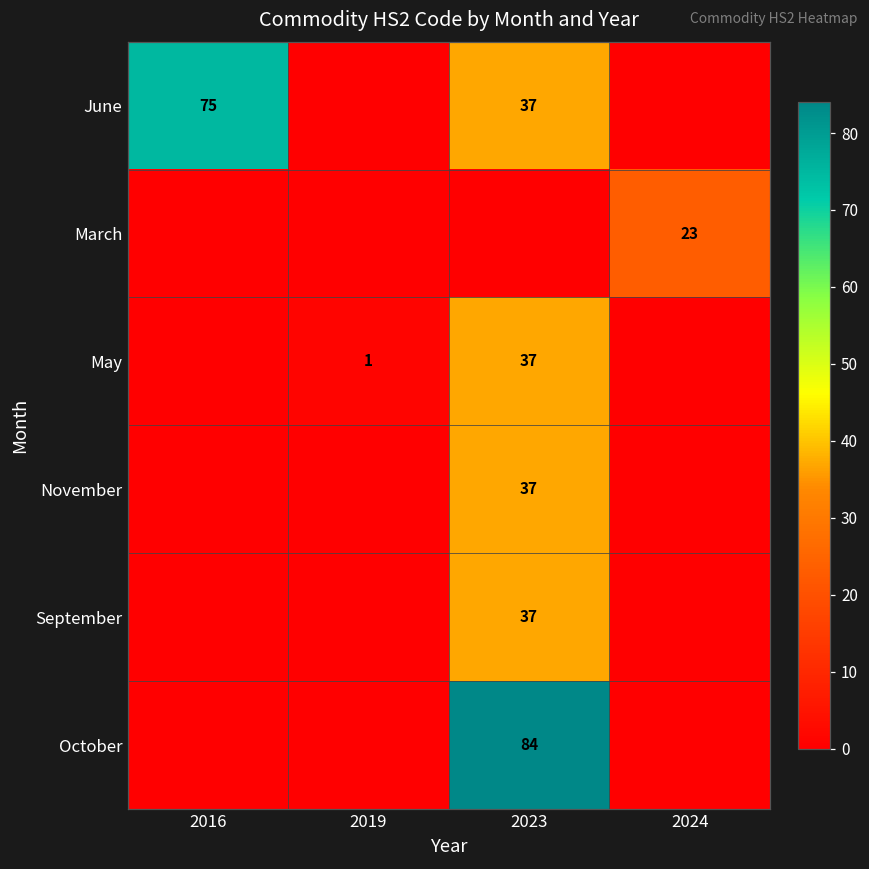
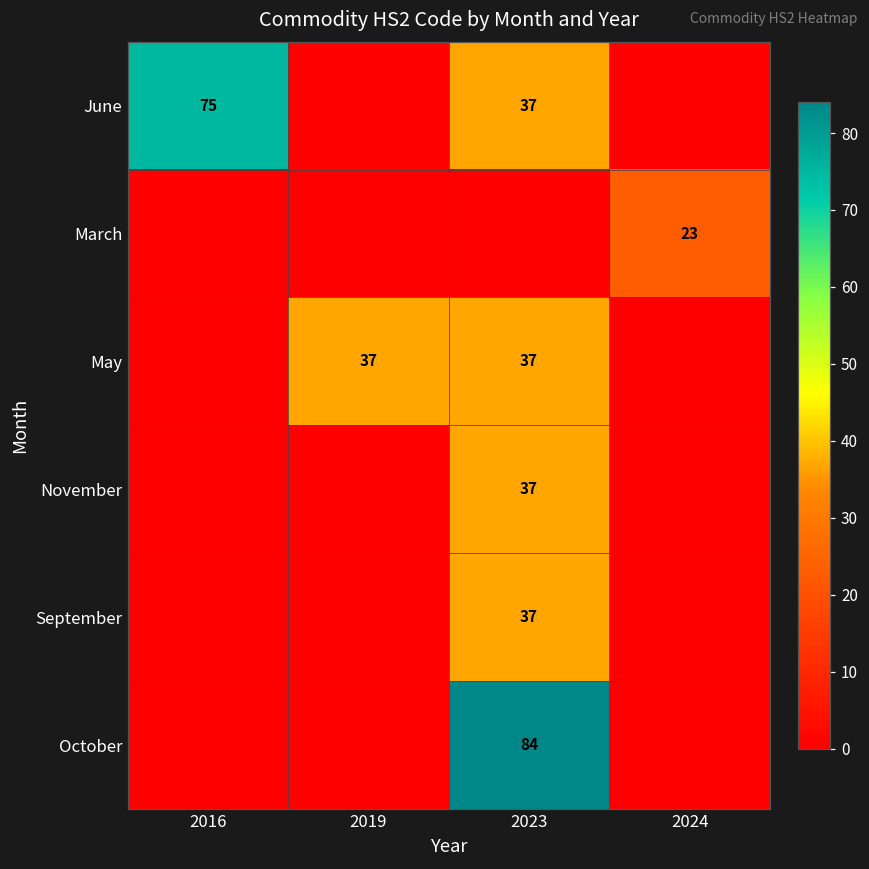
May, 2019: 1 -> 37
